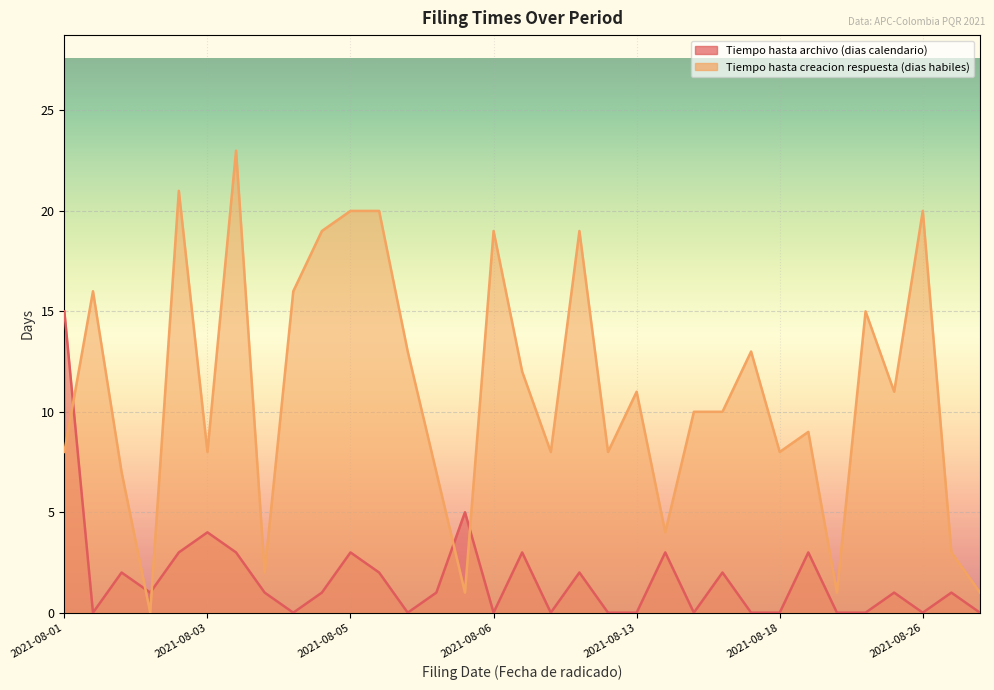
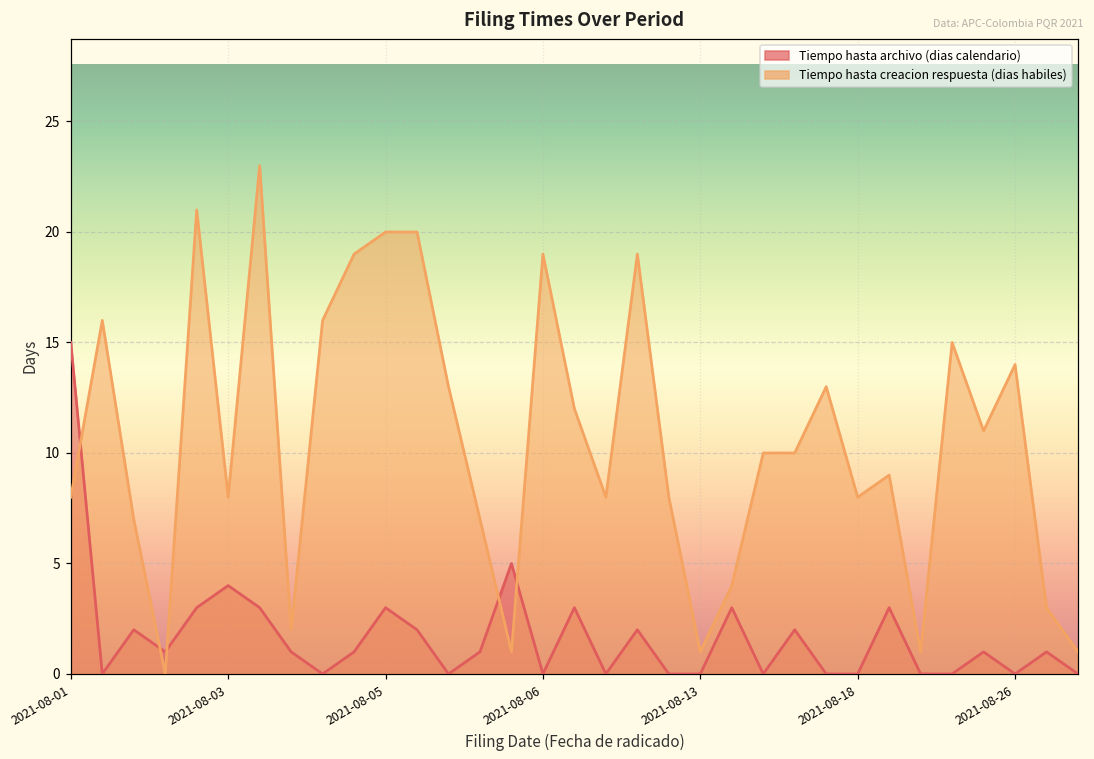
Tiempo hasta creacion respuesta (dias habiles), 2021-08-13: 11 -> 1
Tiempo hasta creacion respuesta (dias habiles), 2021-08-26: 20 -> 14
